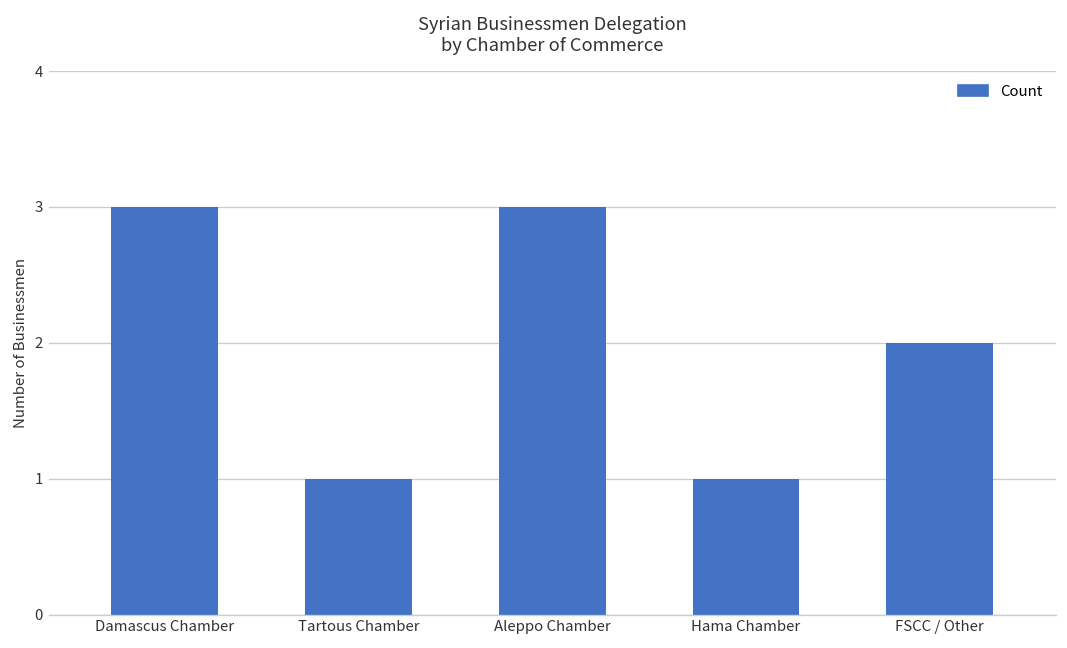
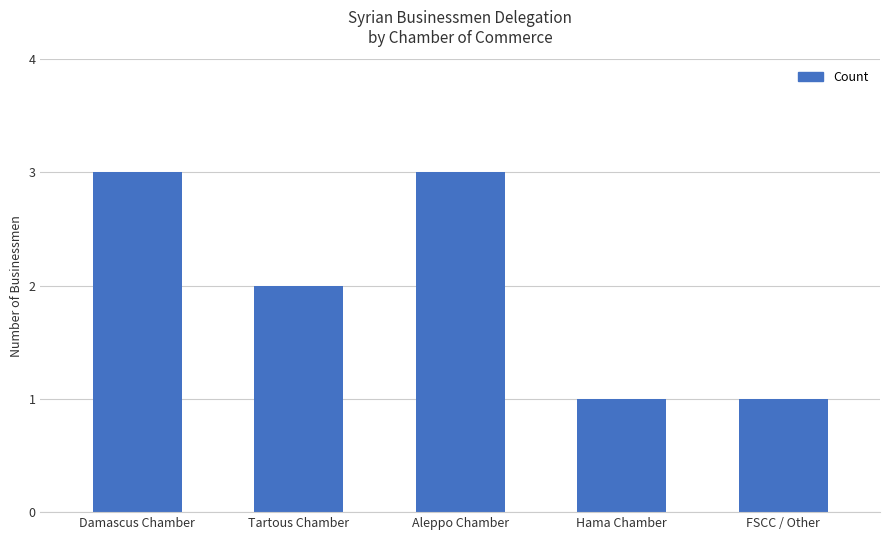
Tartous Chamber: 1 -> 2
FSCC / Other: 2 -> 1
